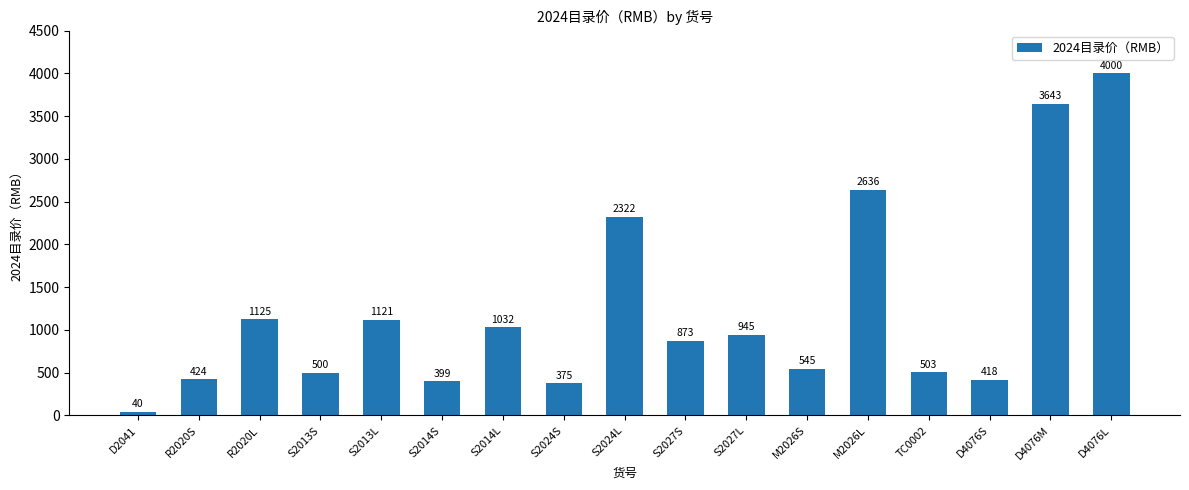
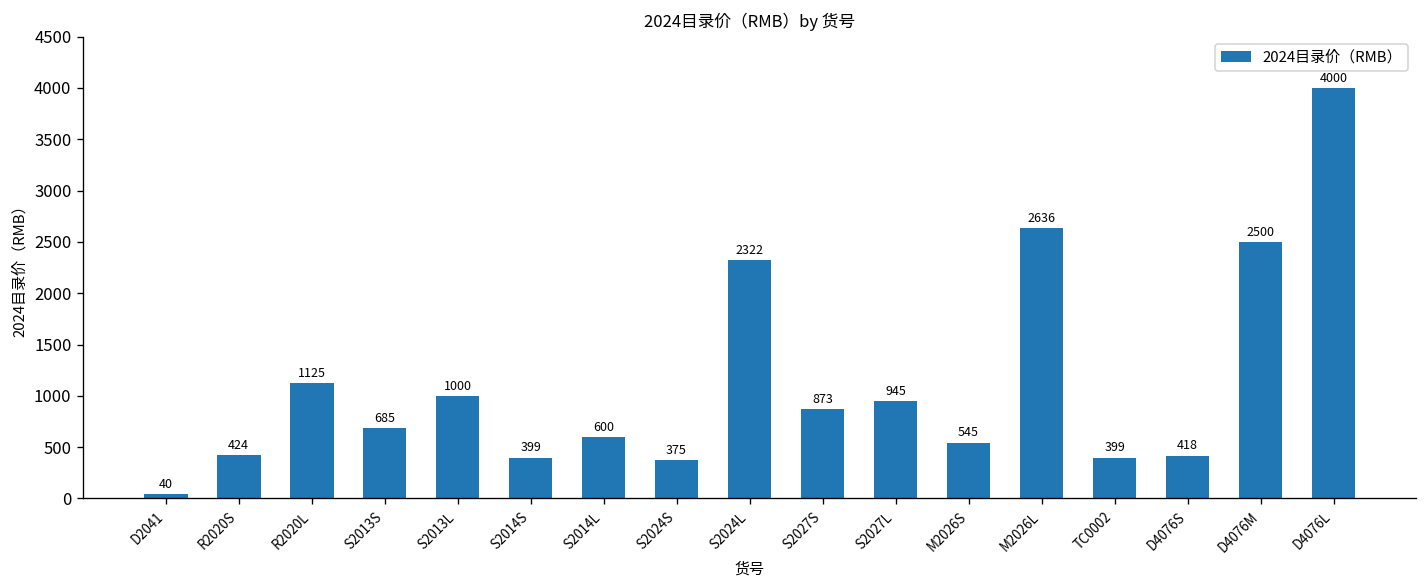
S2013S: 500 -> 685
S2013L: 1121 -> 1000
S2014L: 1032 -> 600
TC0002: 503 -> 399
D4076M: 3643 -> 2500
